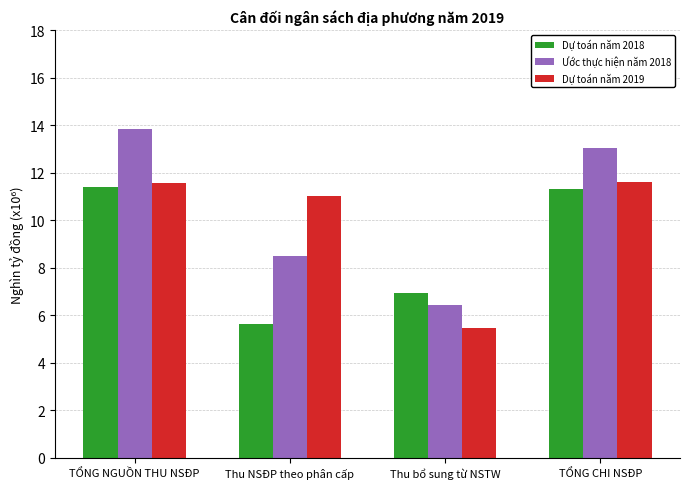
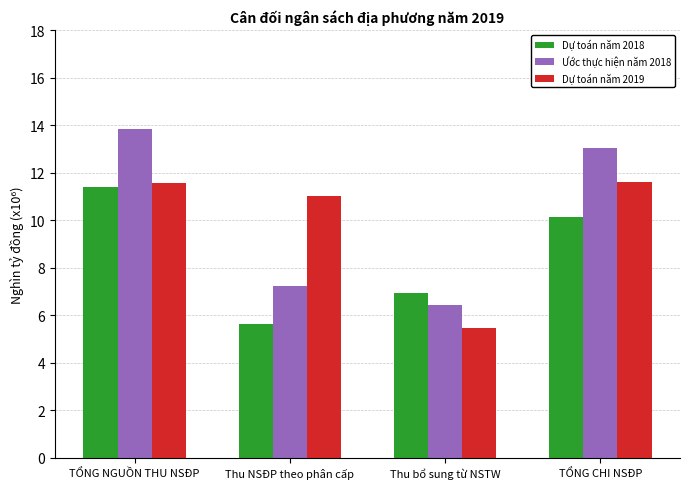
Ước thực hiện năm 2018, Thu NSĐP theo phân cấp: 8.5 -> 7.2
Dự toán năm 2018, TỔNG CHI NSĐP: 11.3 -> 10.1
